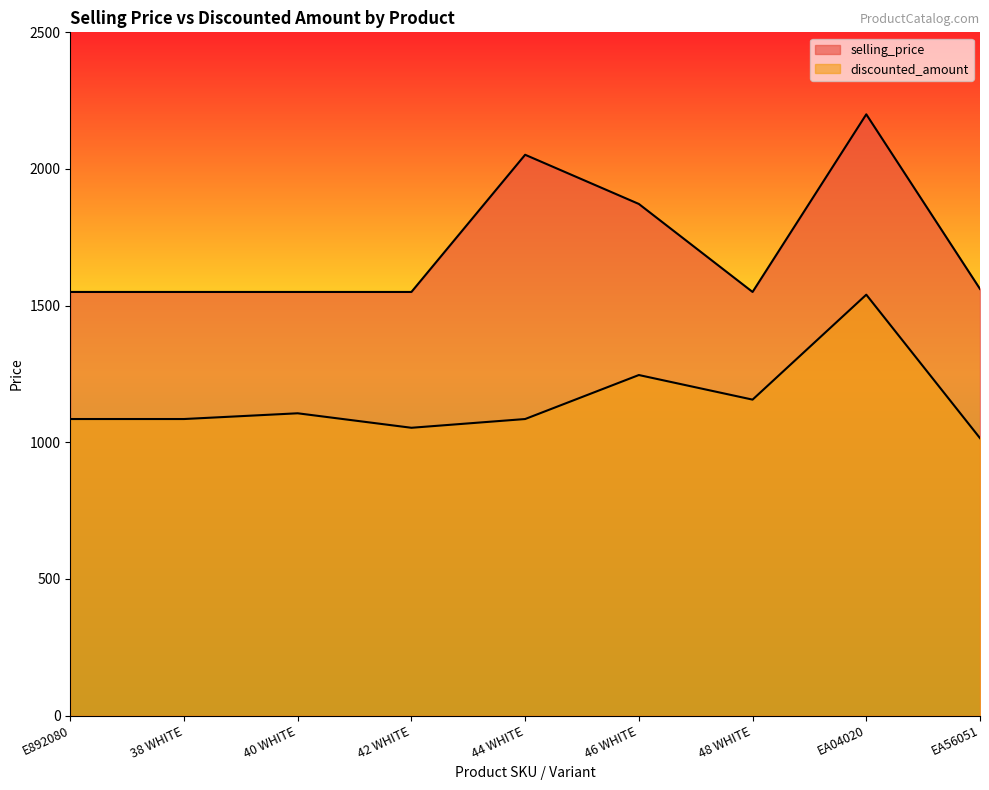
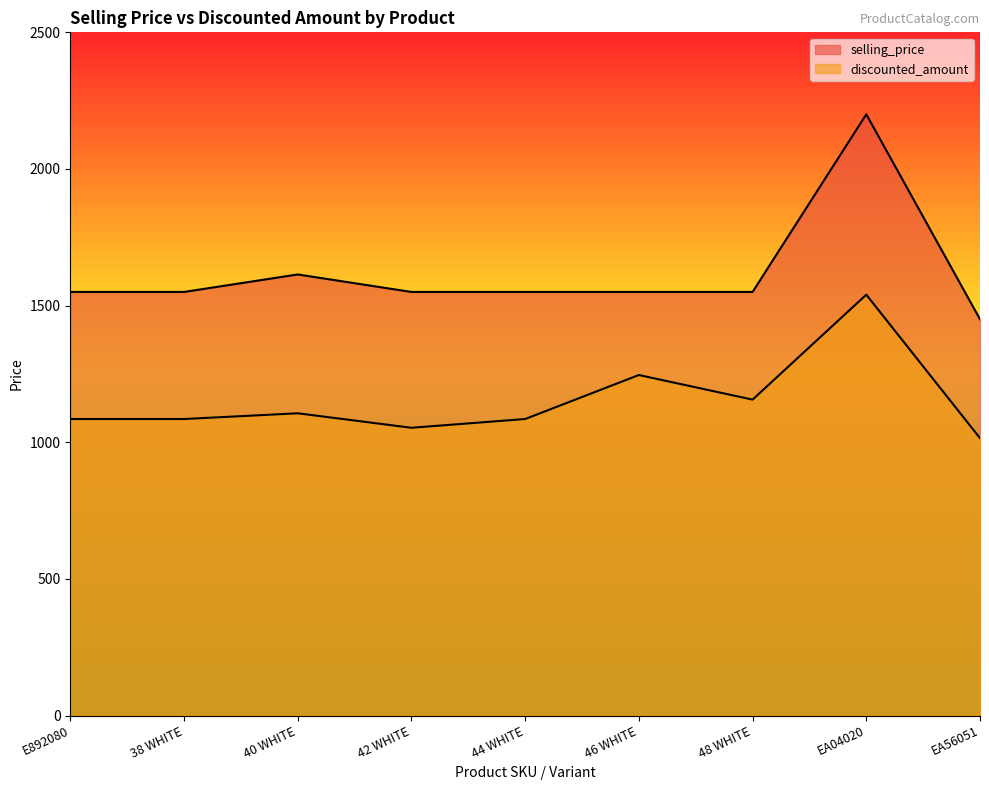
selling_price, 40 WHITE: 1550 -> 1610
selling_price, 44 WHITE: 2050 -> 1550
selling_price, 46 WHITE: 1870 -> 1550
selling_price, EA56051: 1560 -> 1450
